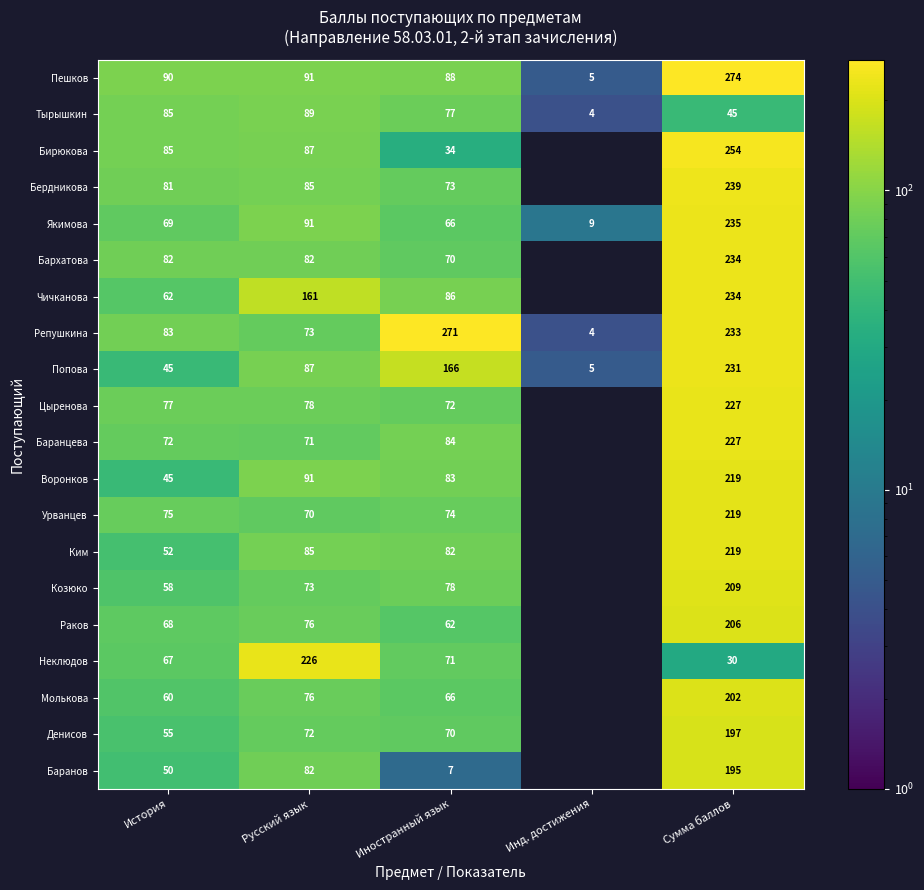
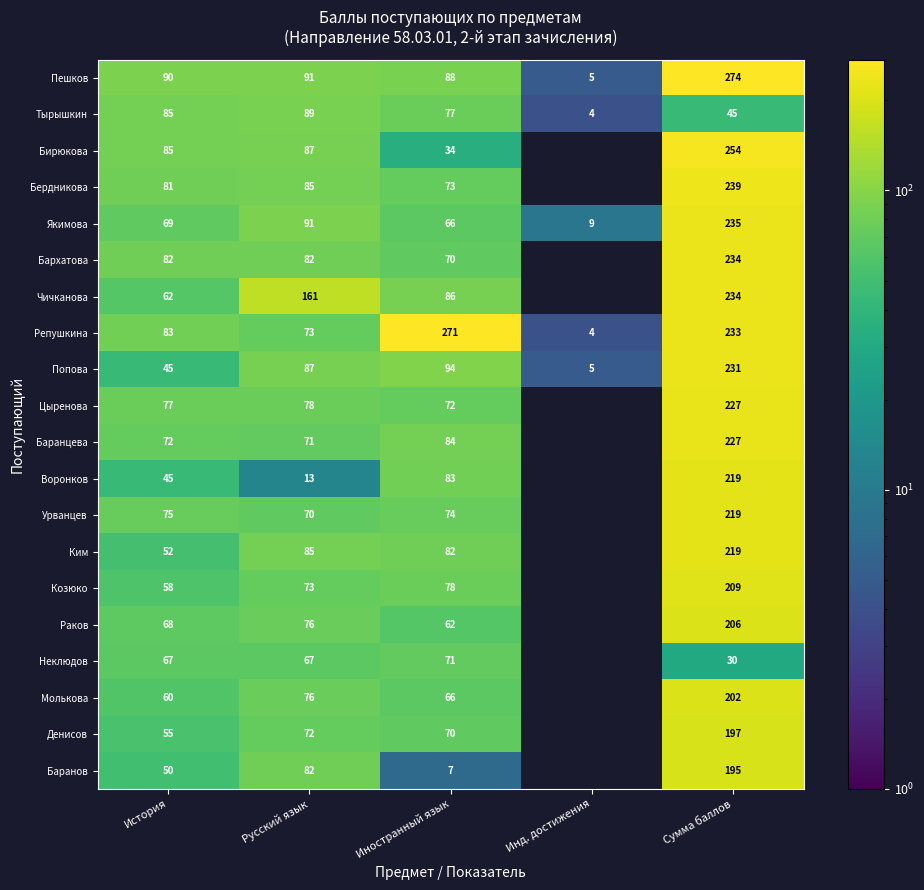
Попова, Иностранный язык: 166 -> 94
Воронков, Русский язык: 91 -> 13
Неклюдов, Русский язык: 226 -> 67
